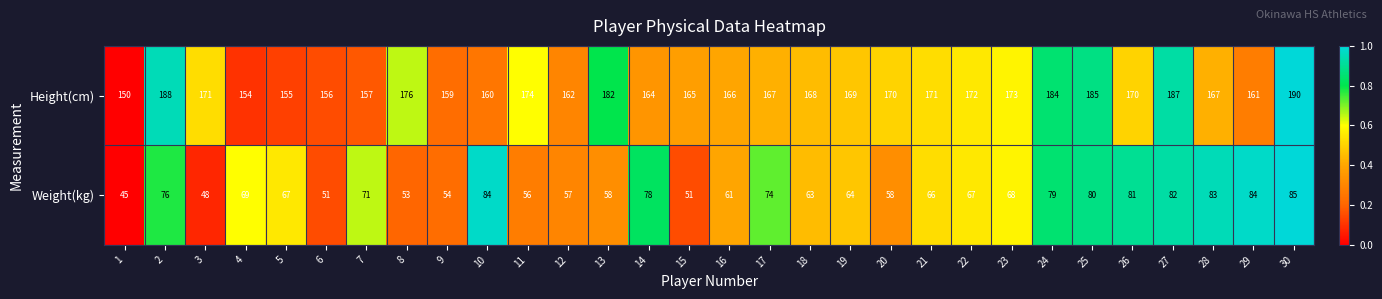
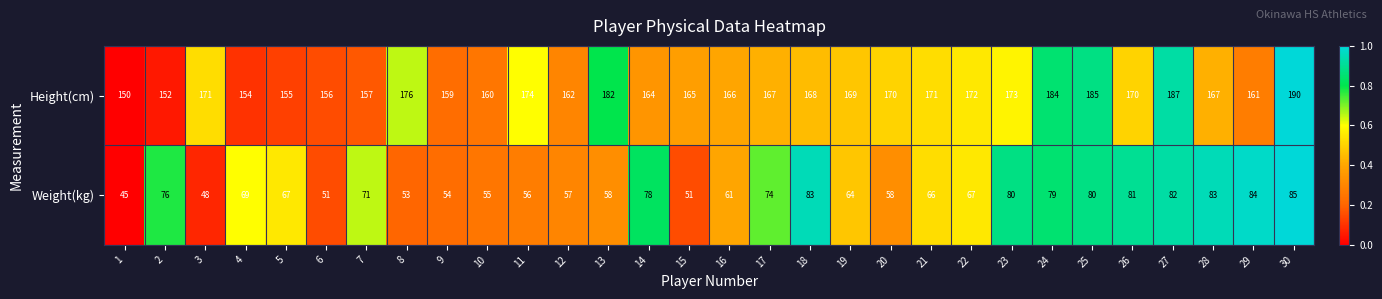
Height(cm), 2: 188 -> 152
Weight(kg), 10: 84 -> 55
Weight(kg), 18: 63 -> 83
Weight(kg), 23: 68 -> 80
